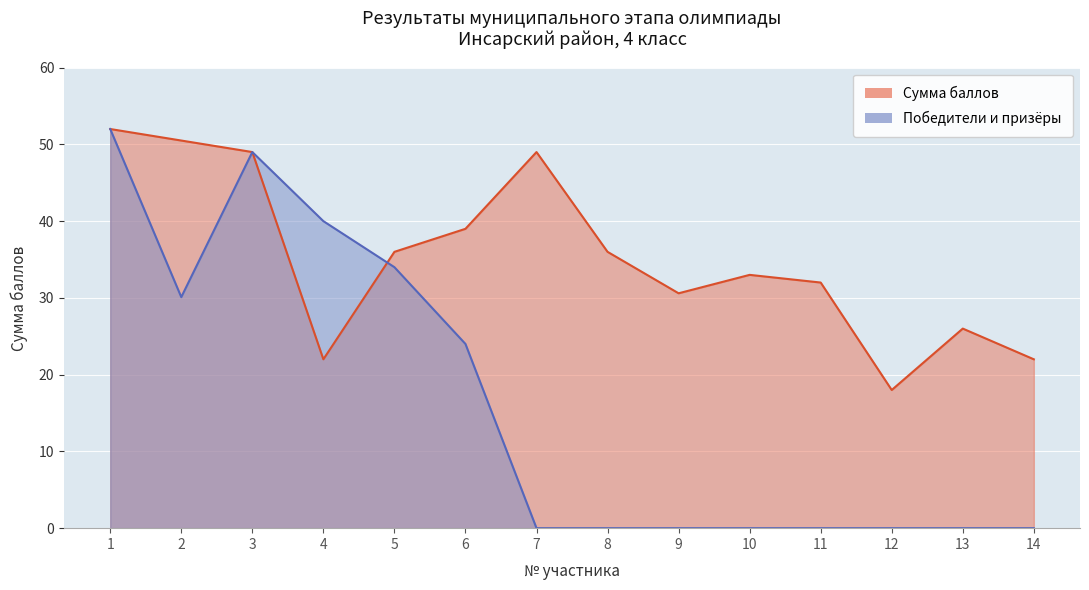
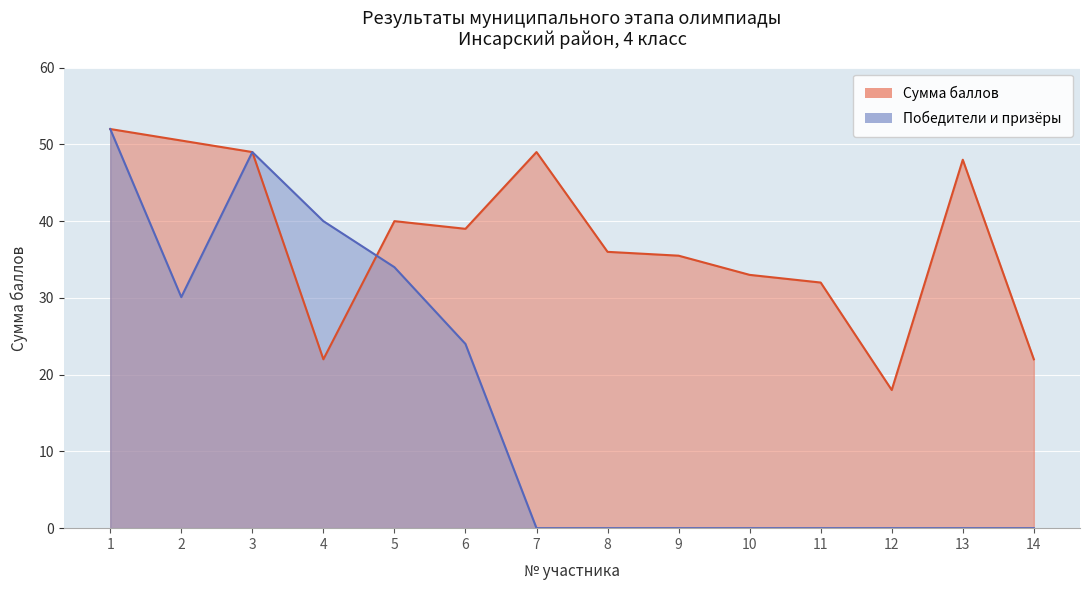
Сумма баллов, 5: 36 -> 40
Сумма баллов, 9: 31 -> 36
Сумма баллов, 13: 26 -> 48
